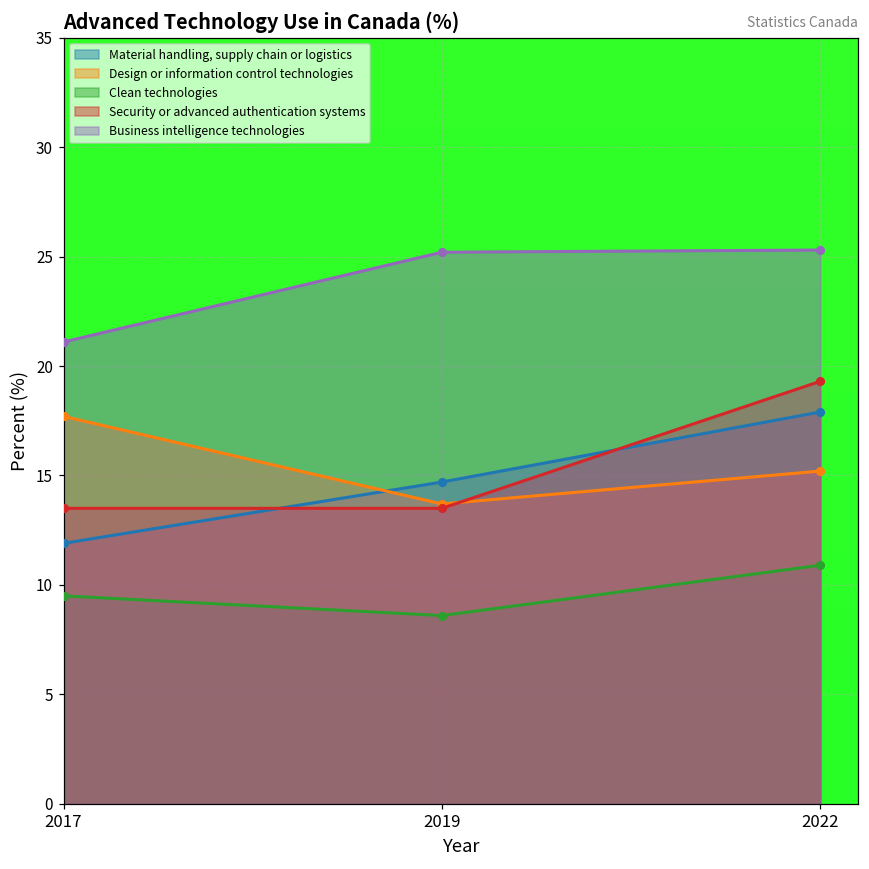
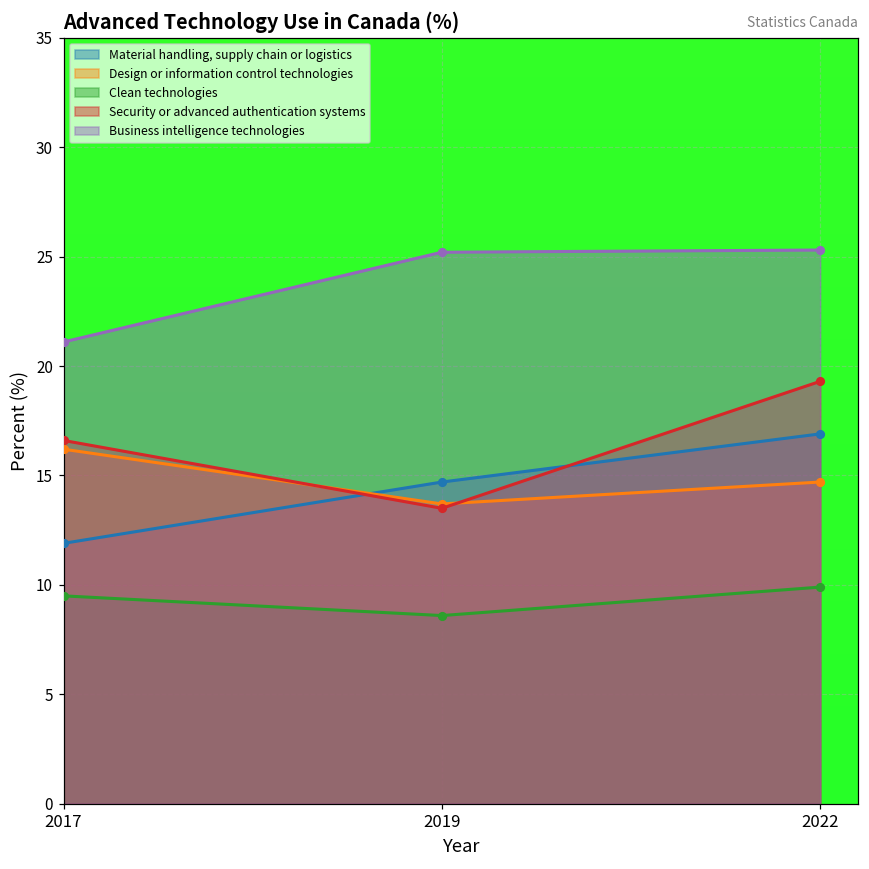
Design or information control technologies, 2017: 17.7 -> 16.2
Security or advanced authentication systems, 2017: 13.5 -> 16.6
Material handling, supply chain or logistics, 2022: 17.9 -> 16.9
Design or information control technologies, 2022: 15.2 -> 14.7
Clean technologies, 2022: 10.9 -> 9.9
